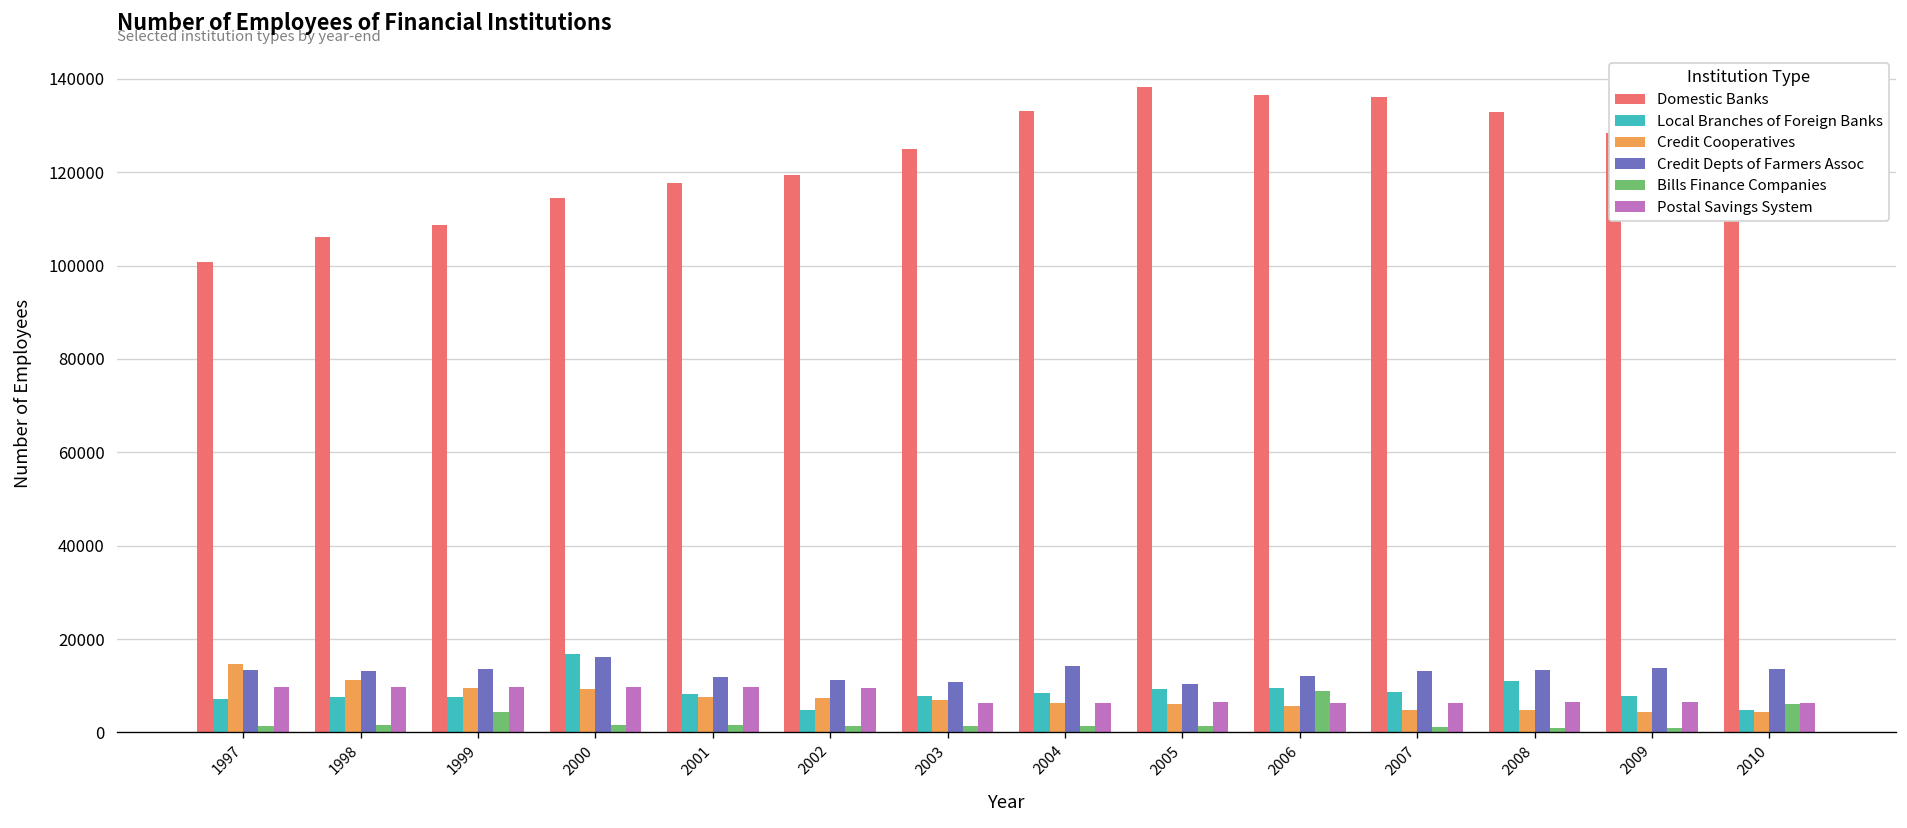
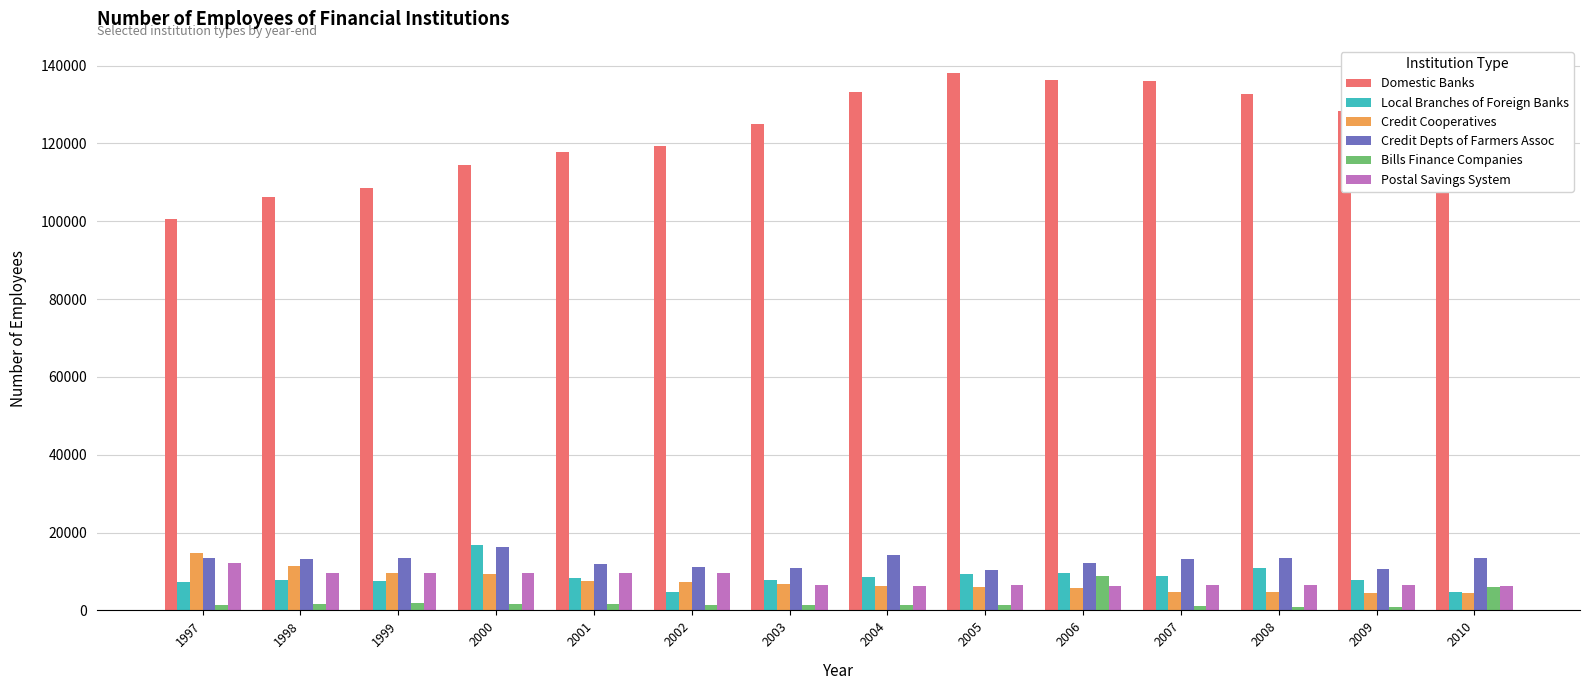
Postal Savings System, 1997: 10000 -> 12000
Bills Finance Companies, 1999: 4000 -> 2000
Credit Depts of Farmers Assoc, 2009: 14000 -> 11000
